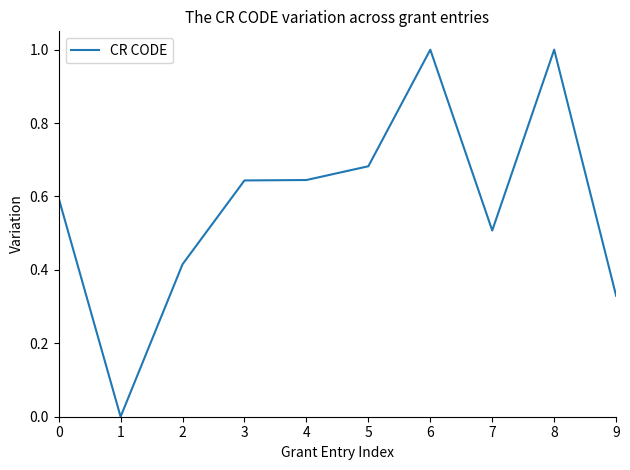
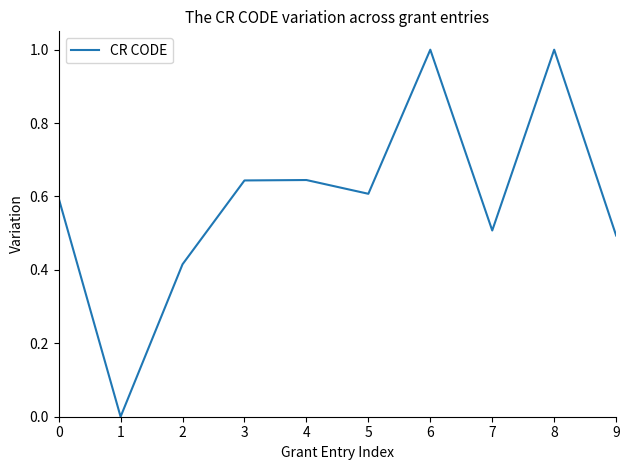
5: 0.68 -> 0.61
9: 0.33 -> 0.49
